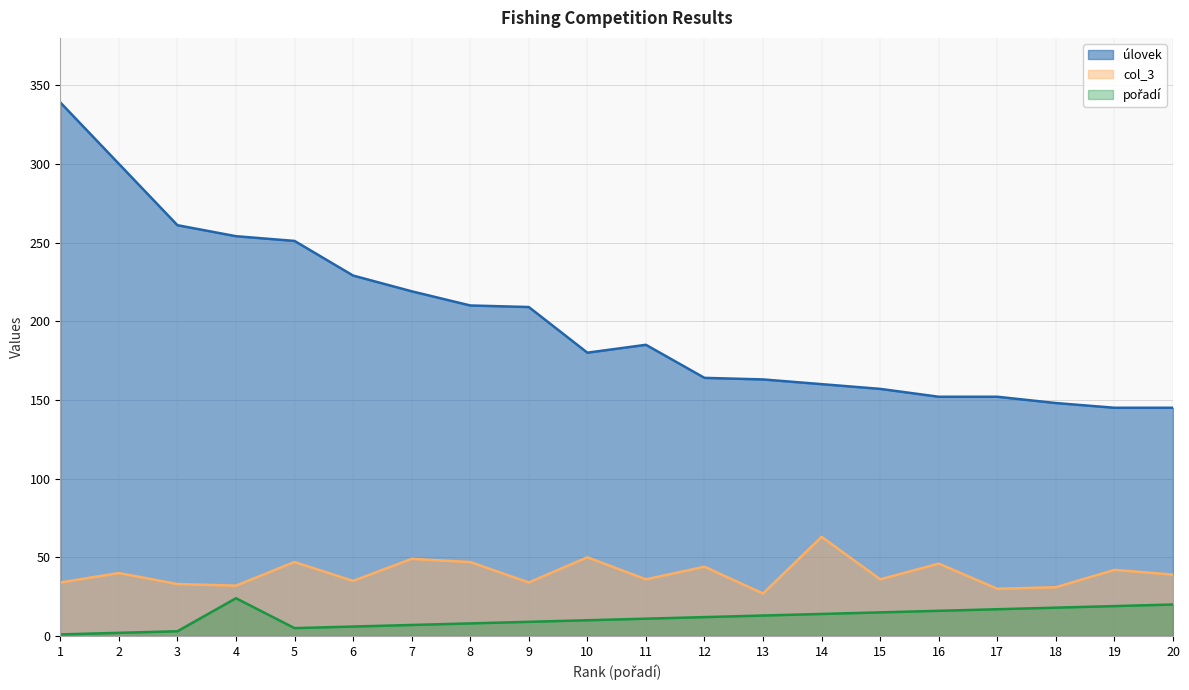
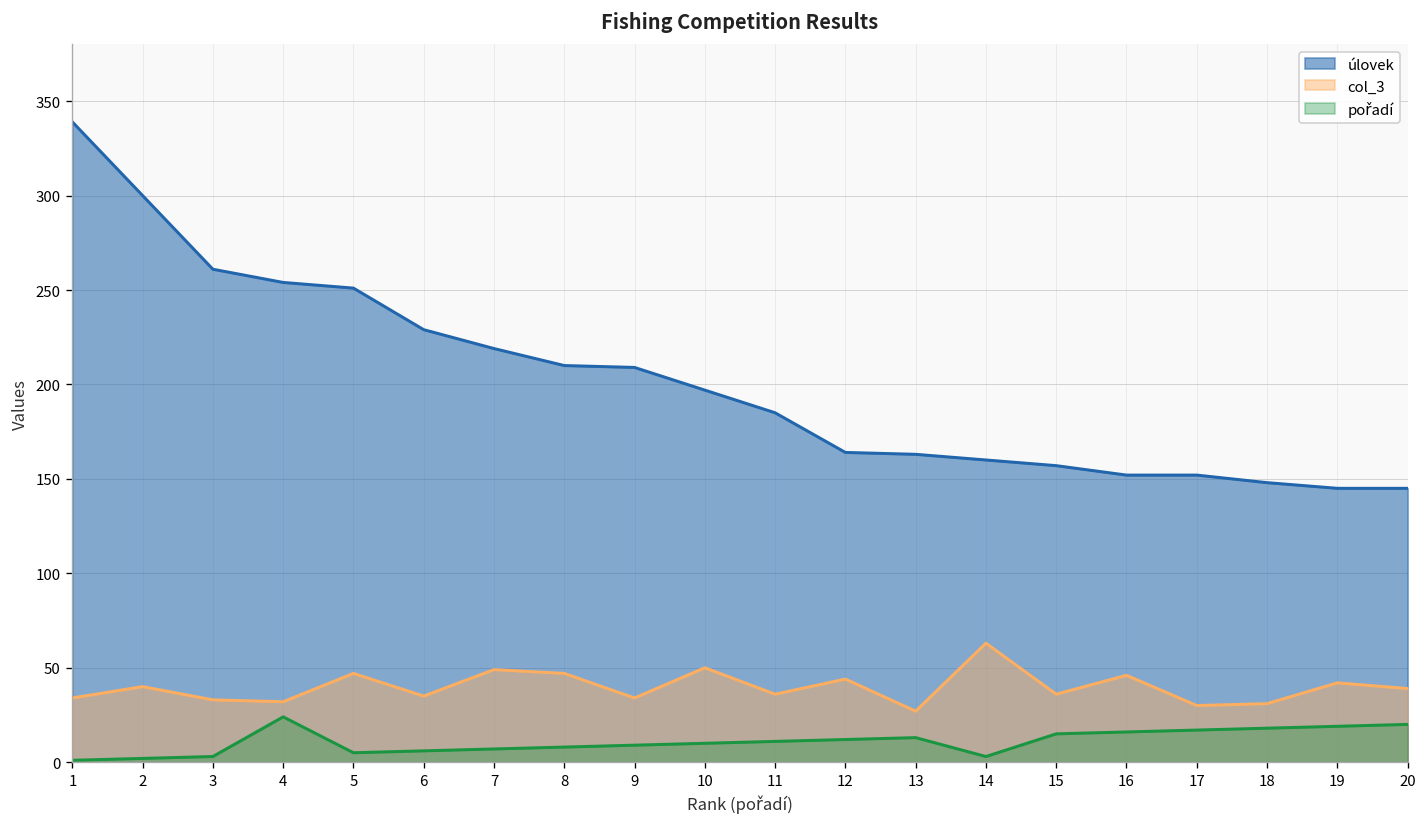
úlovek, 10: 180 -> 197
pořadí, 14: 14 -> 3
